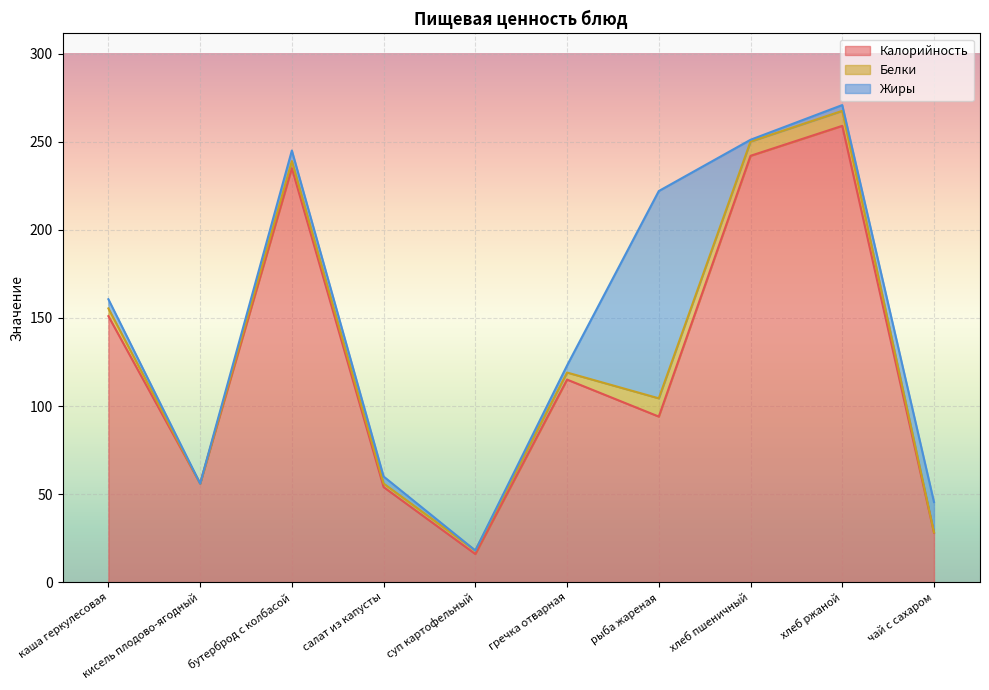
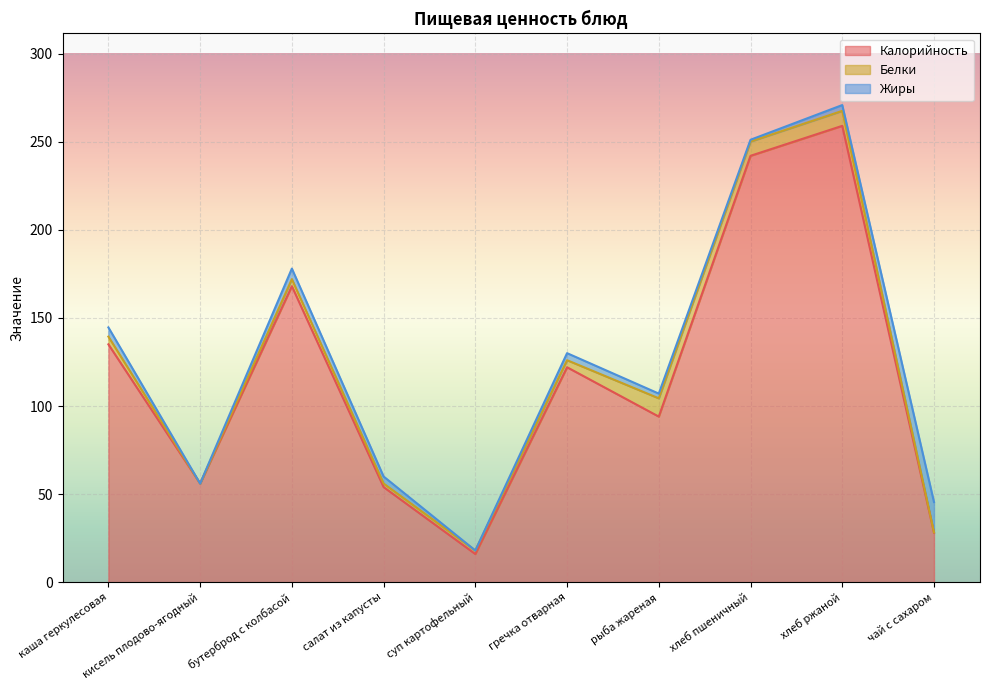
Калорийность, каша геркулесовая: 151 -> 135
Калорийность, бутерброд с колбасой: 235 -> 168
Калорийность, гречка отварная: 115 -> 122
Жиры, рыба жареная: 118 -> 3
